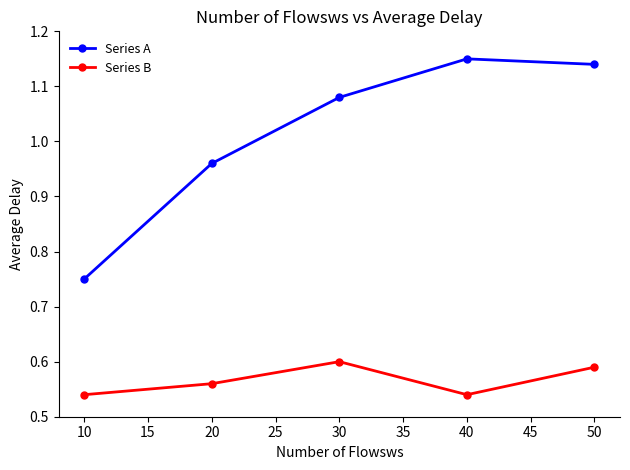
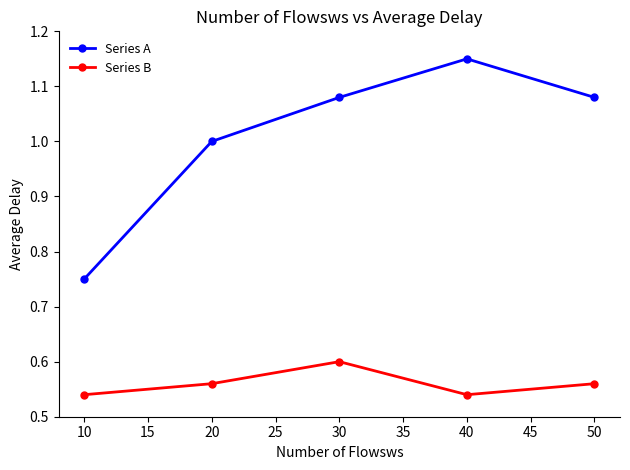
Series A, 20: 0.96 -> 1.00
Series A, 50: 1.14 -> 1.08
Series B, 50: 0.59 -> 0.56
